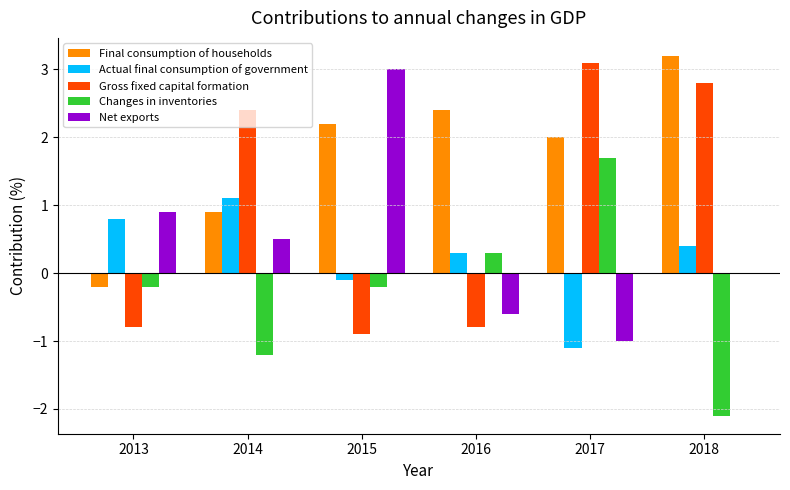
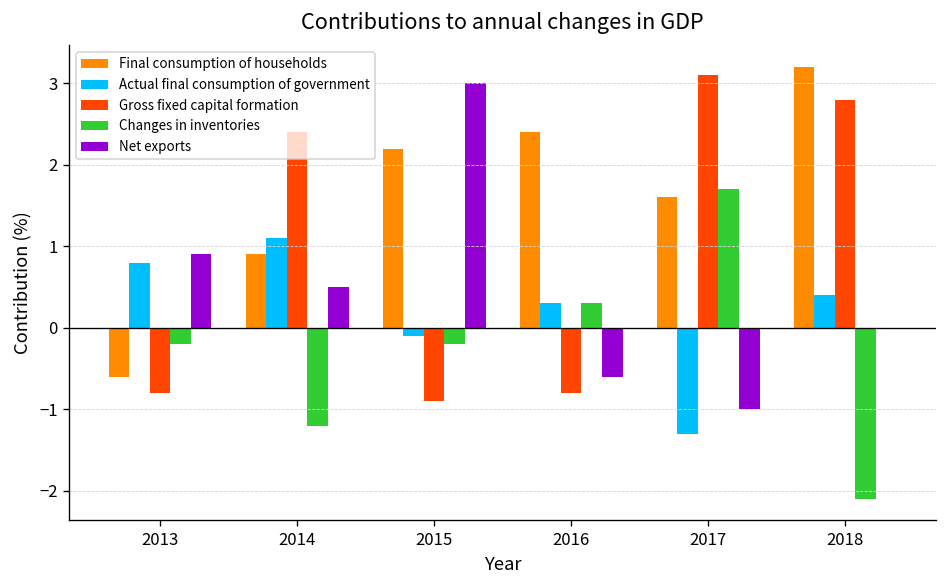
Final consumption of households, 2013: -0.2 -> -0.6
Final consumption of households, 2017: 2.0 -> 1.6
Actual final consumption of government, 2017: -1.1 -> -1.3
